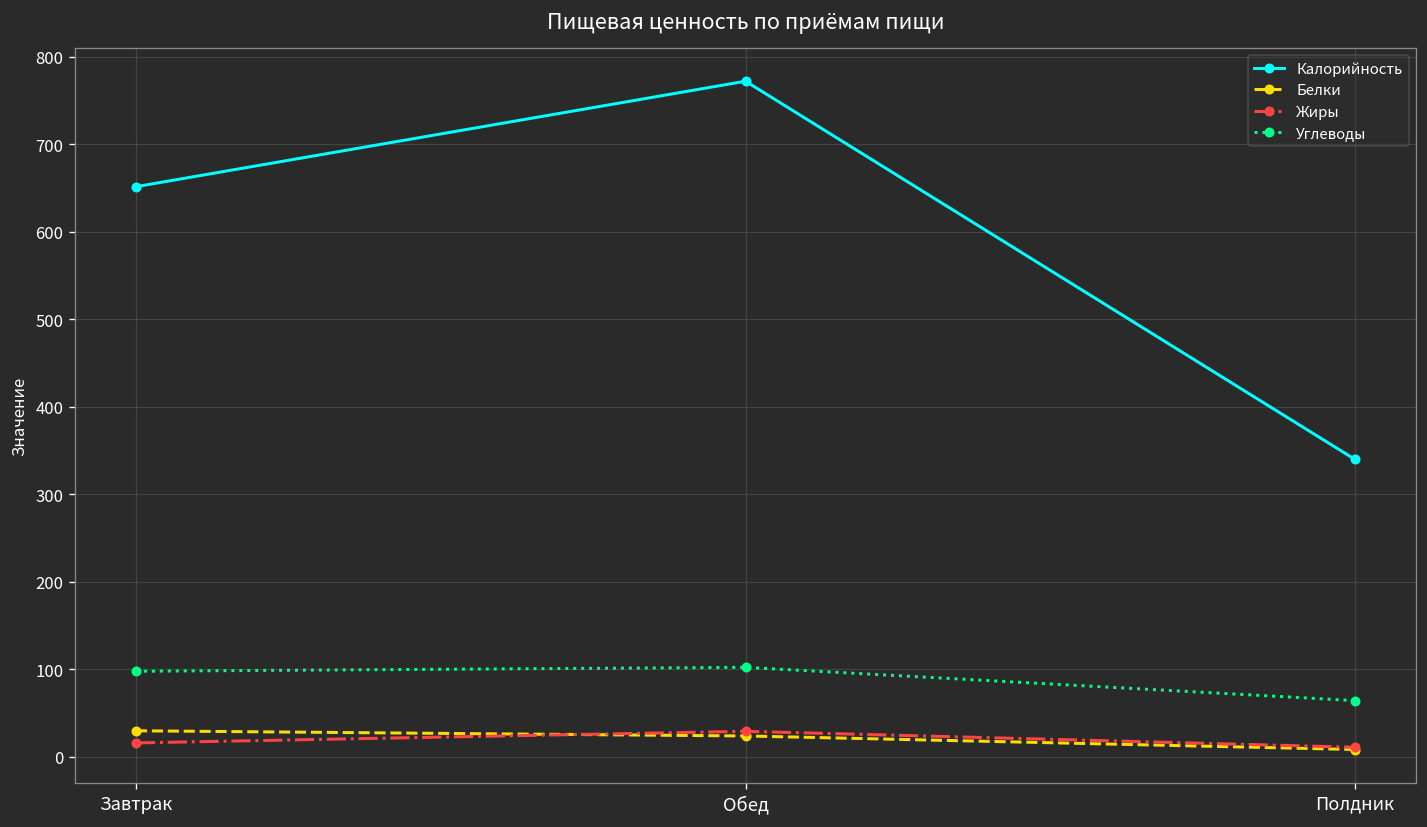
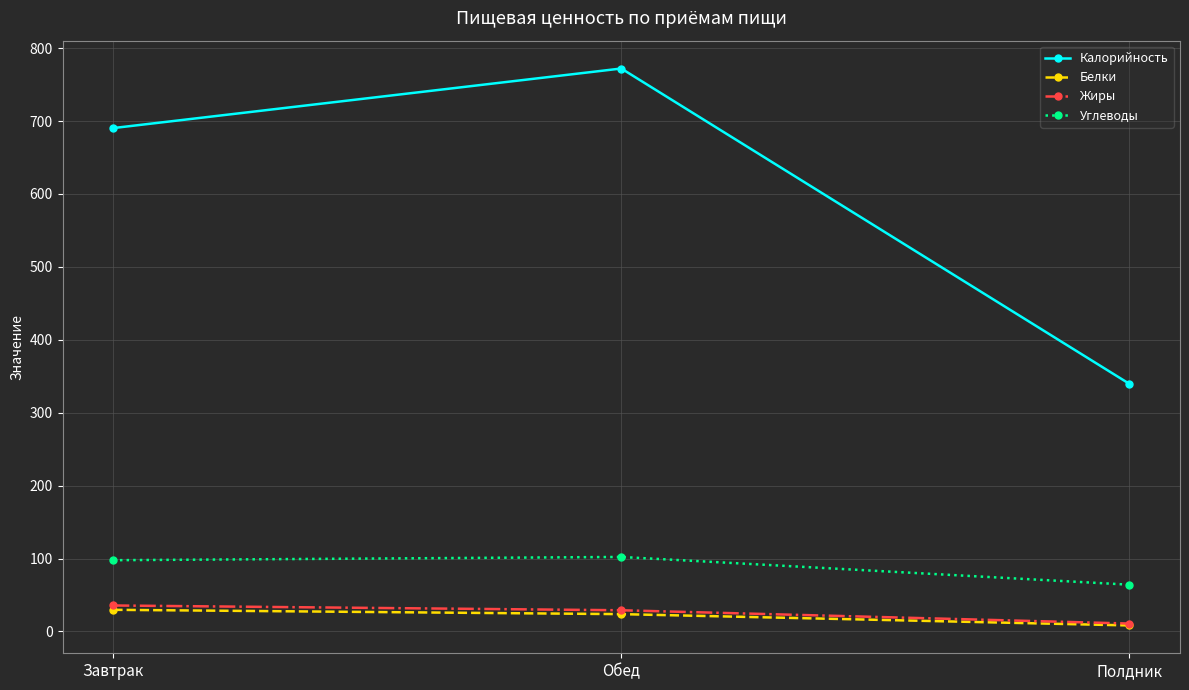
Калорийность, Завтрак: 650 -> 690
Жиры, Завтрак: 20 -> 40
